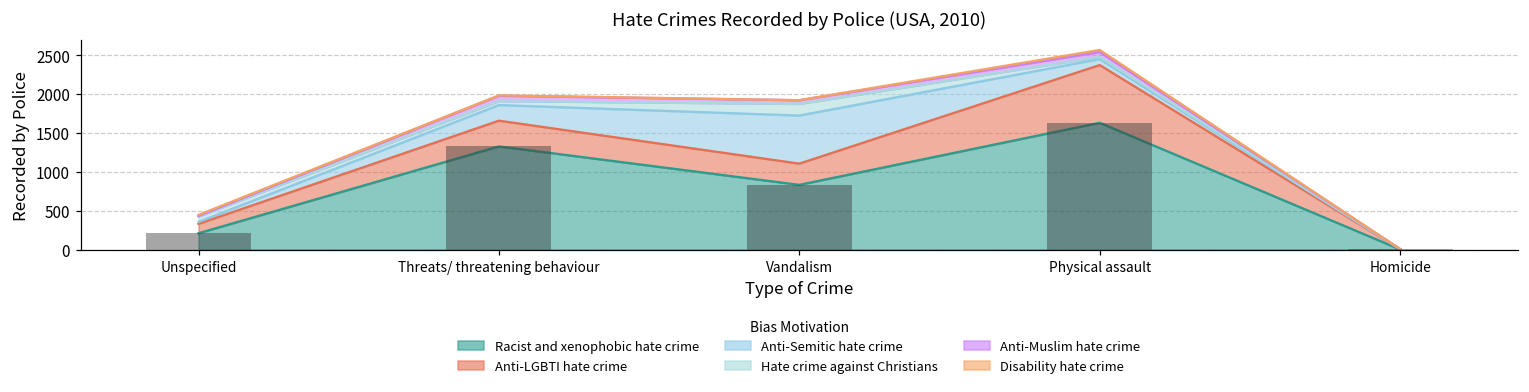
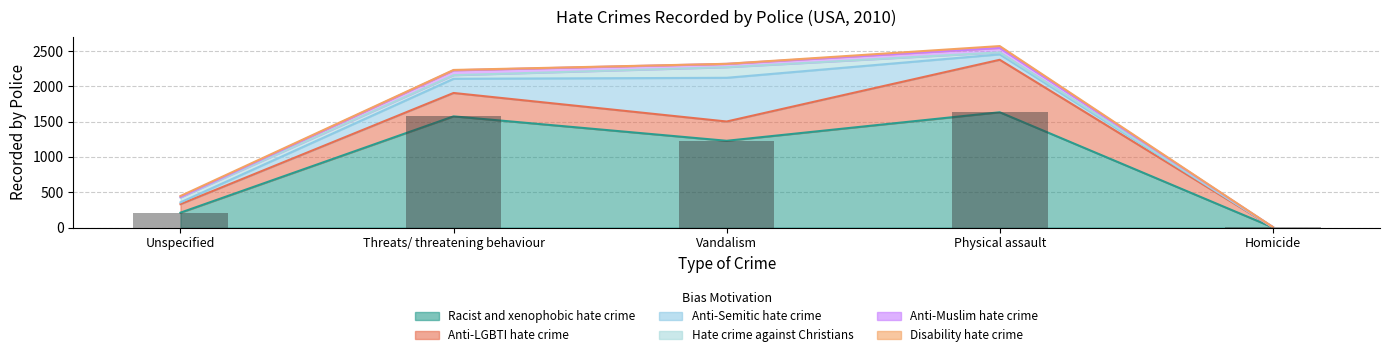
Racist and xenophobic hate crime, Threats/ threatening behaviour: 1300 -> 1600
Racist and xenophobic hate crime, Vandalism: 800 -> 1200
